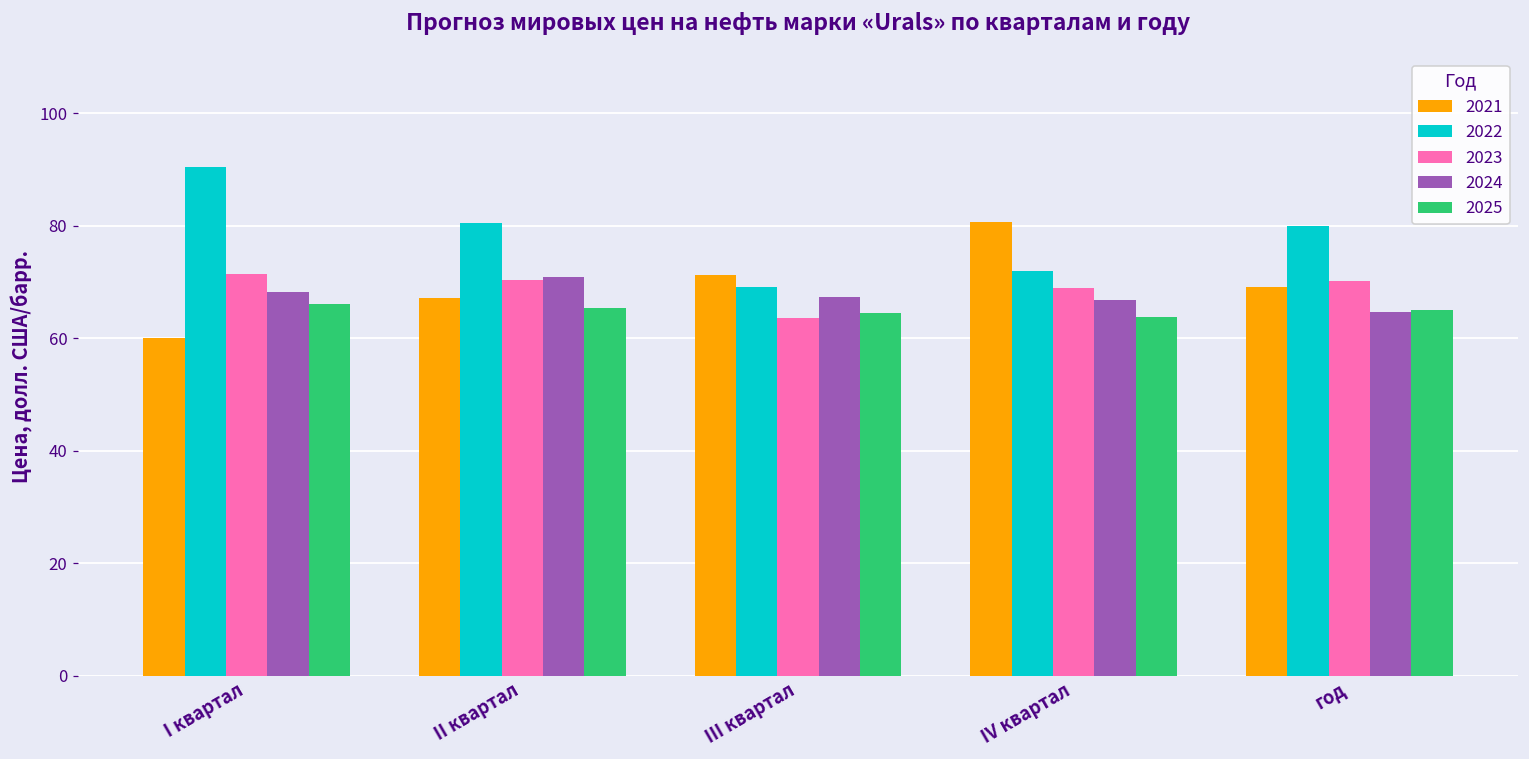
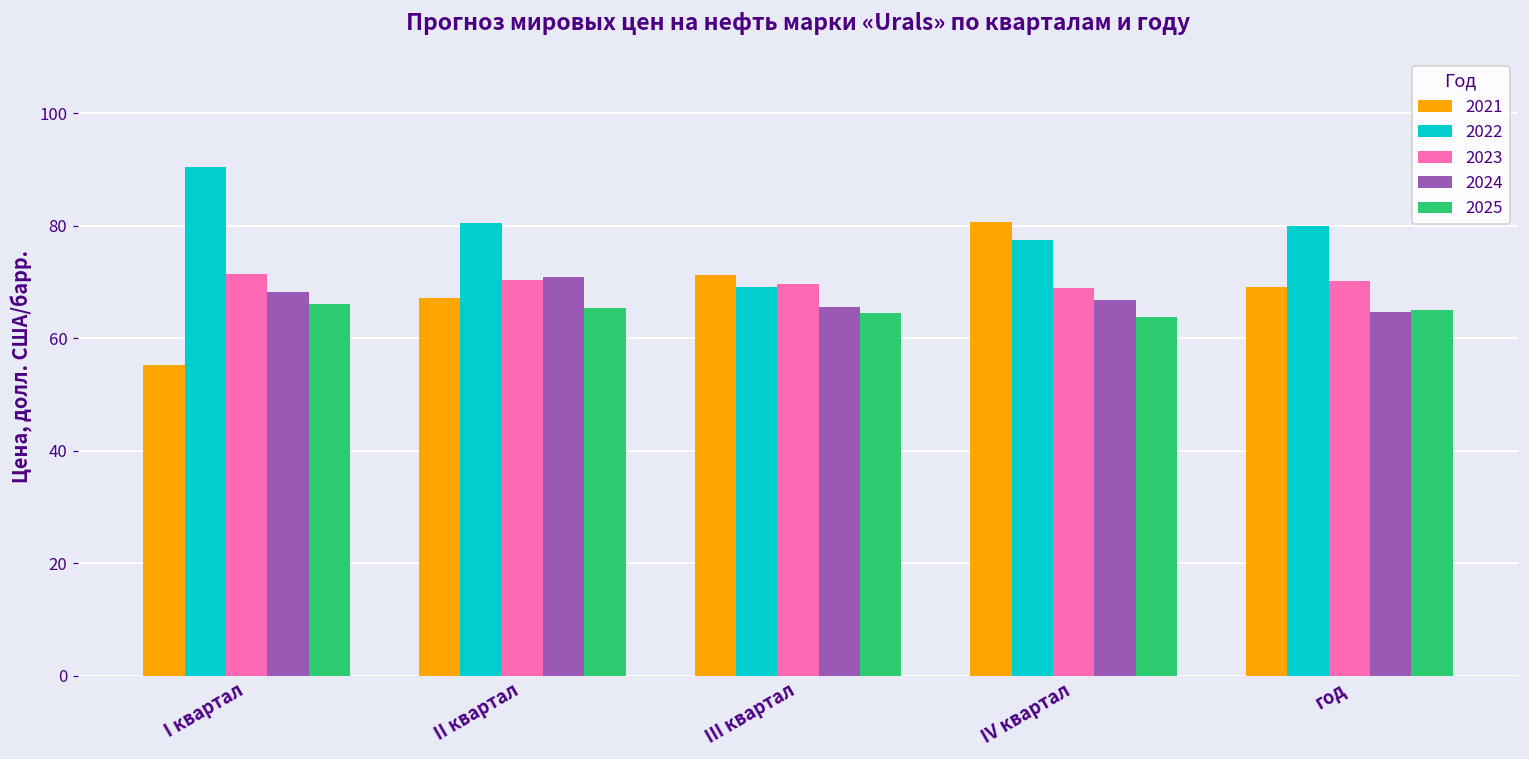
2021, I квартал: 60 -> 55
2023, III квартал: 64 -> 70
2024, III квартал: 67 -> 66
2022, IV квартал: 72 -> 78
